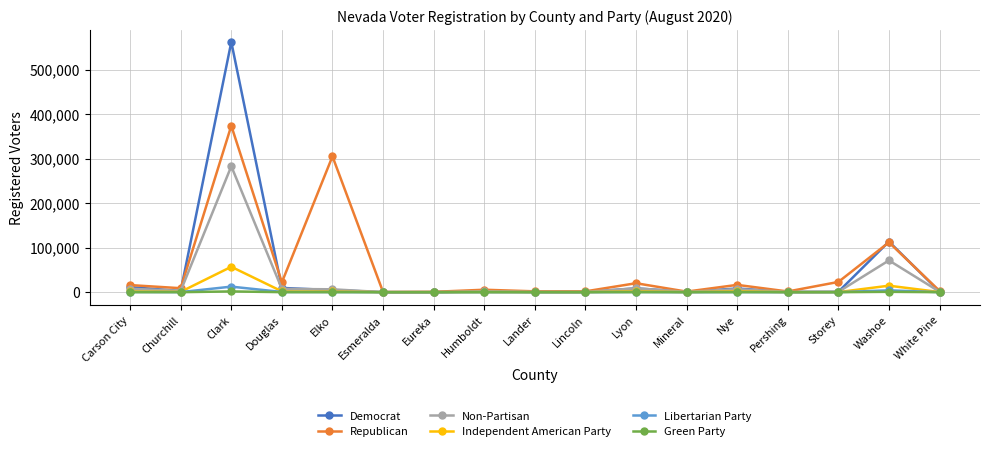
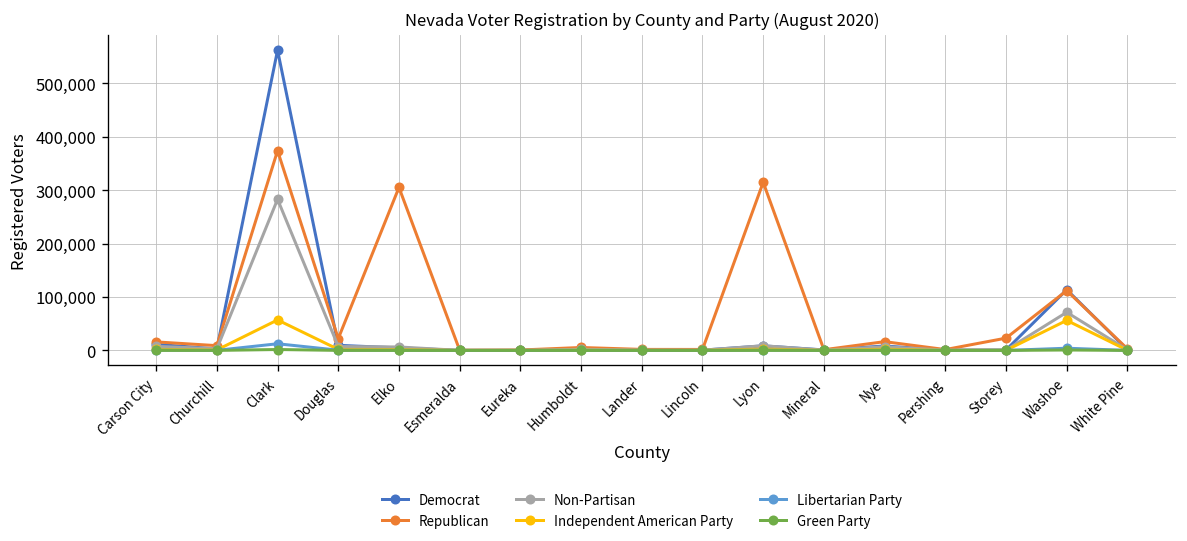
Republican, Lyon: 20,000 -> 310,000
Independent American Party, Washoe: 10,000 -> 60,000
